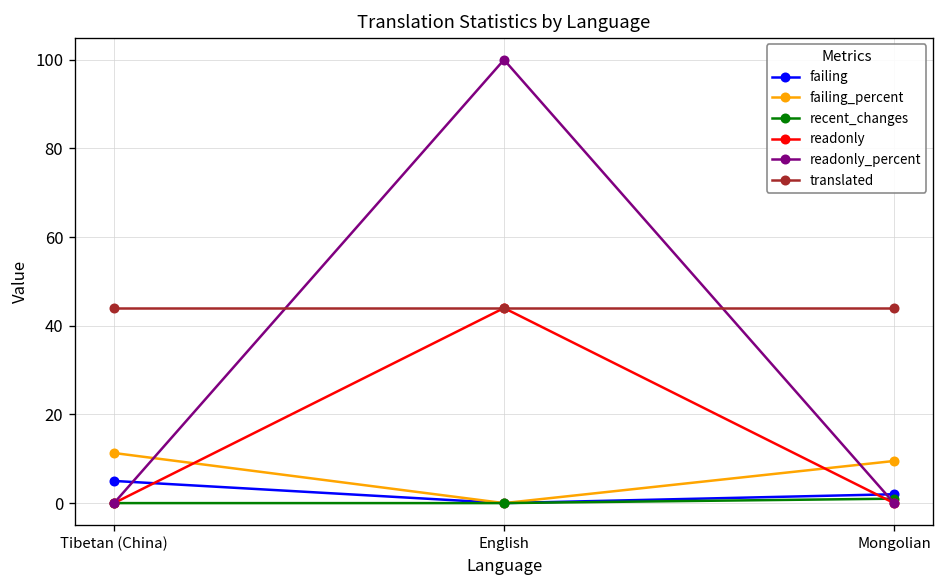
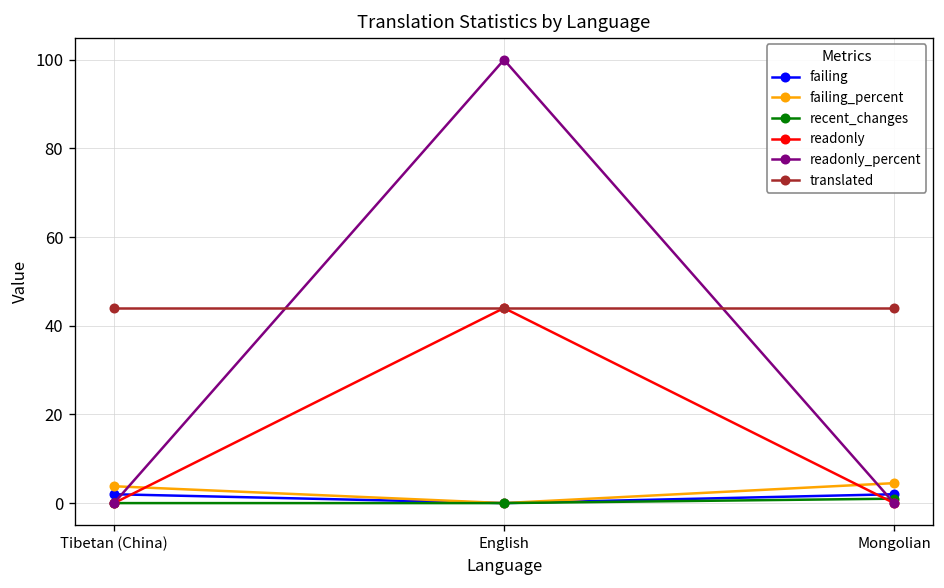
failing, Tibetan (China): 5 -> 2
failing_percent, Tibetan (China): 11 -> 4
failing_percent, Mongolian: 10 -> 5
